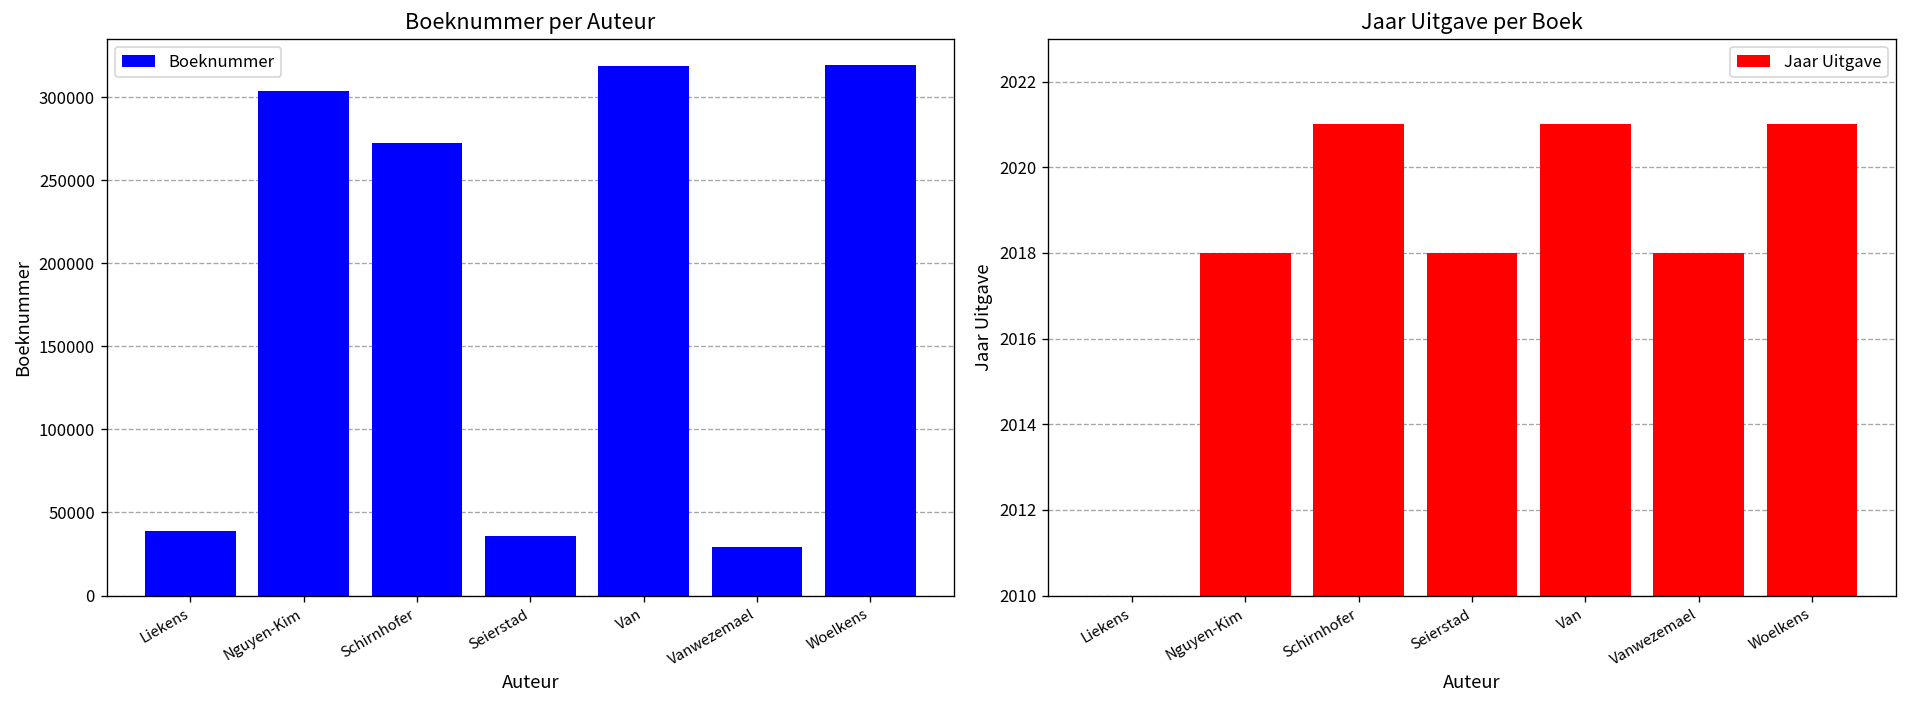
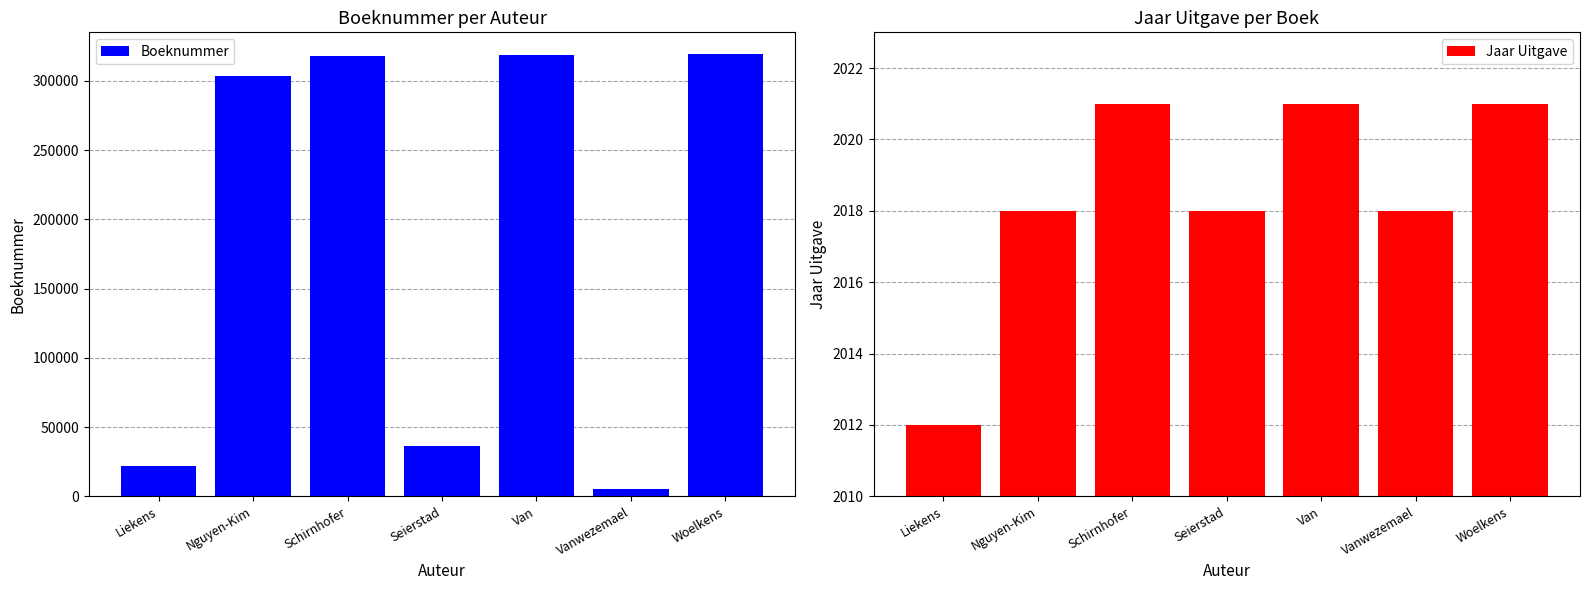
Boeknummer per Auteur, Liekens: 39000 -> 22000
Boeknummer per Auteur, Schirnhofer: 272000 -> 318000
Boeknummer per Auteur, Vanwezemael: 29000 -> 5000
Jaar Uitgave per Boek, Liekens: 2010 -> 2012
